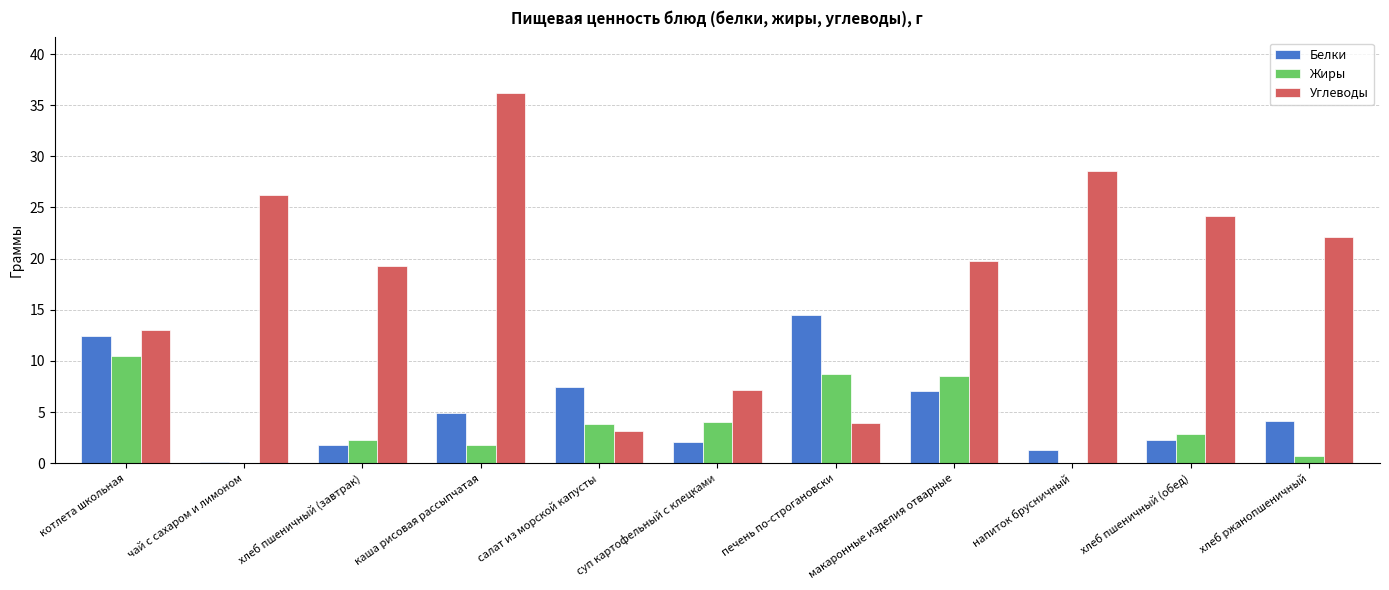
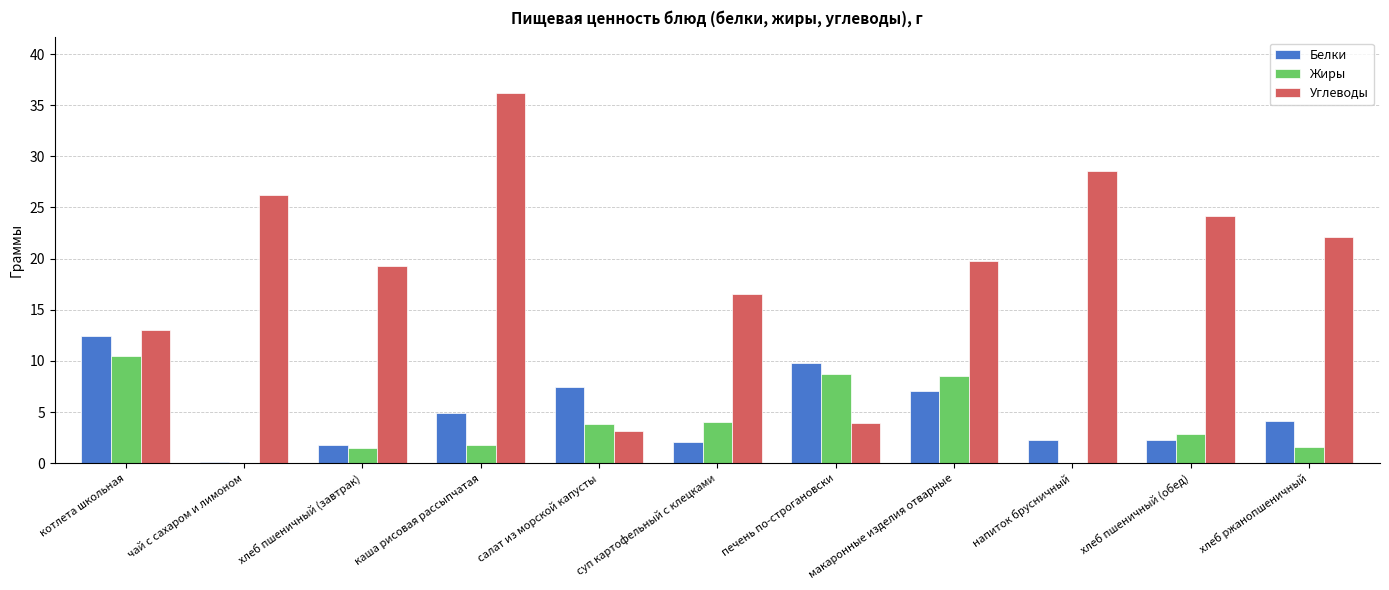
Жиры, хлеб пшеничный (завтрак): 2.3 -> 1.5
Углеводы, суп картофельный с клецками: 7.2 -> 16.5
Белки, печень по-строгановски: 14.5 -> 9.8
Белки, напиток брусничный: 1.3 -> 2.3
Жиры, хлеб ржанопшеничный: 0.7 -> 1.5
